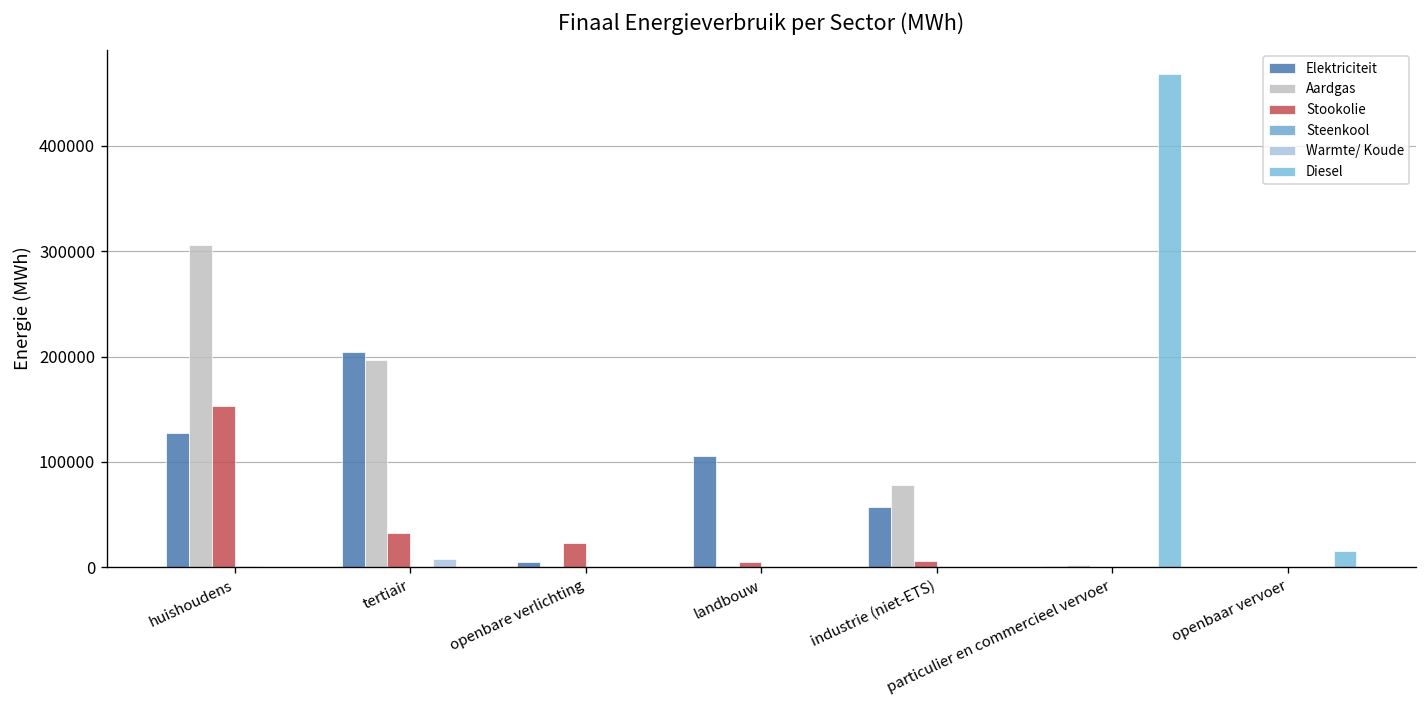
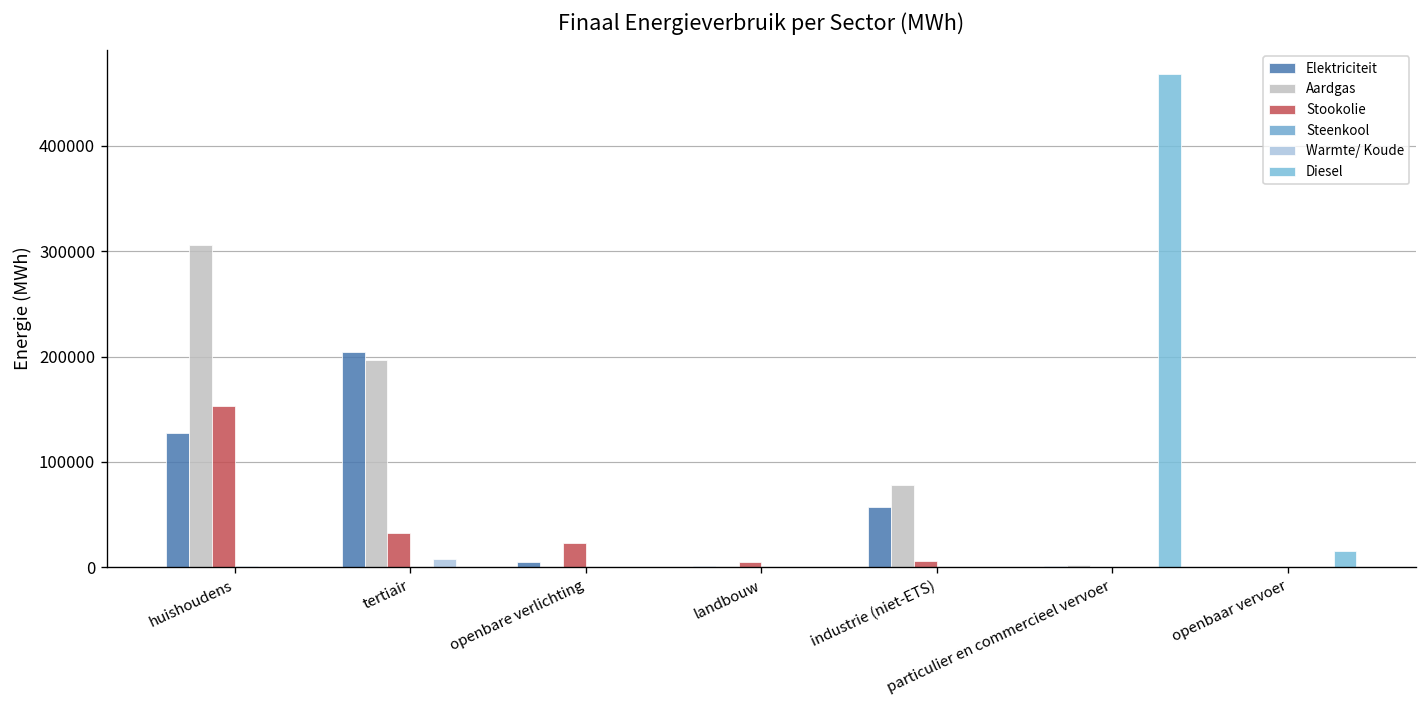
Elektriciteit, landbouw: 110000 -> 0
